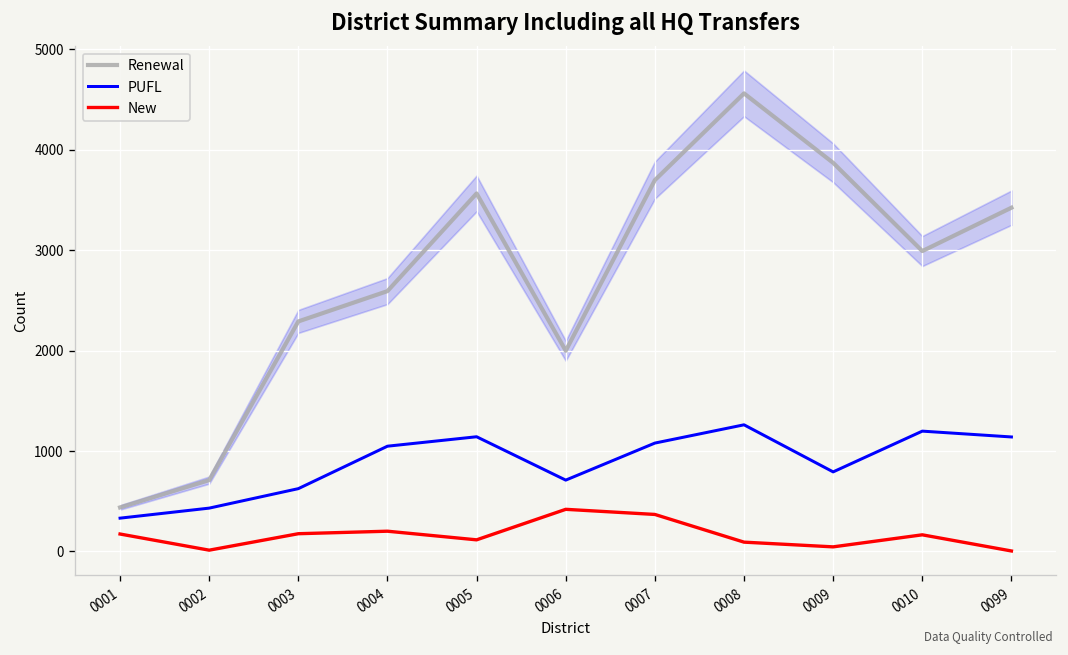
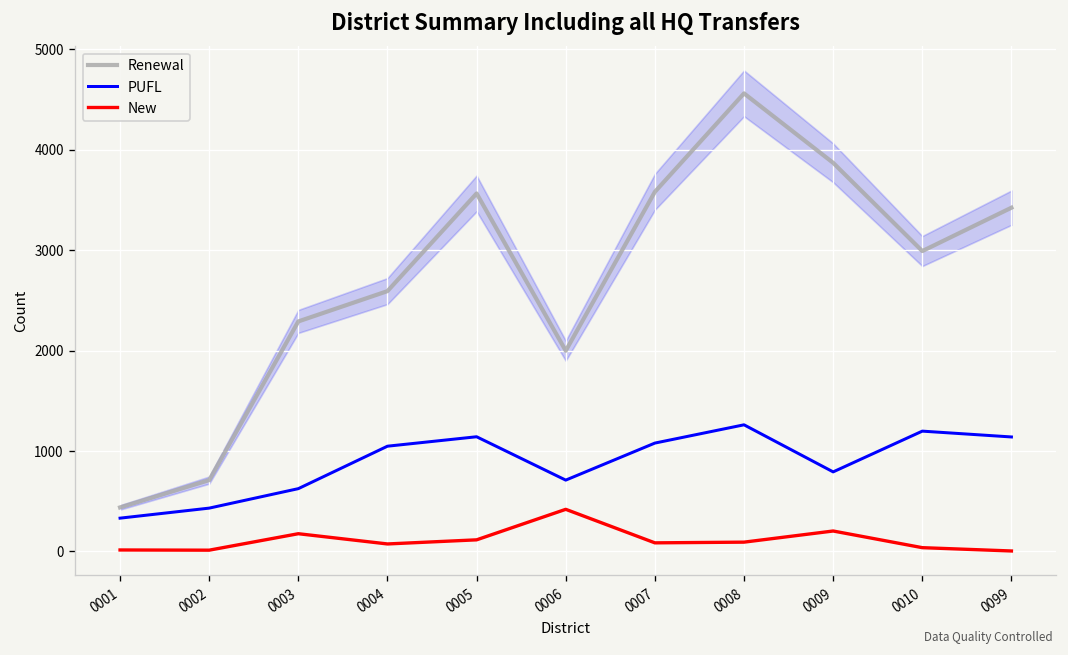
New, 0001: 200 -> 0
New, 0004: 200 -> 100
Renewal, 0007: 3700 -> 3600
New, 0007: 400 -> 100
New, 0009: 0 -> 200
New, 0010: 200 -> 0
